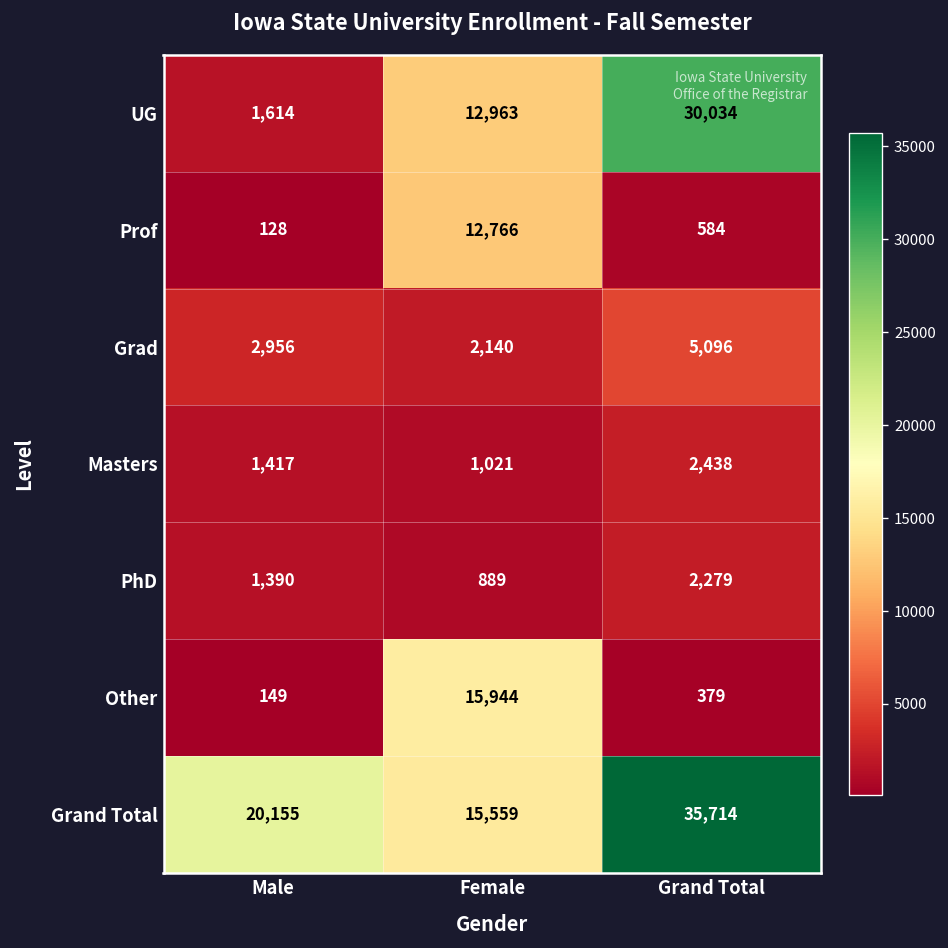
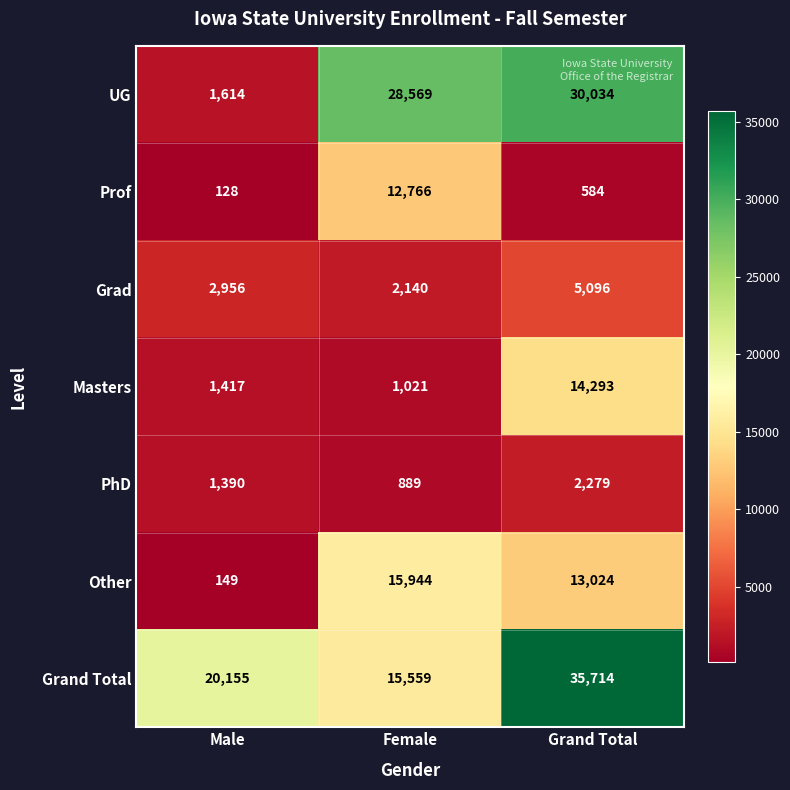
UG, Female: 12,963 -> 28,569
Masters, Grand Total: 2,438 -> 14,293
Other, Grand Total: 379 -> 13,024
